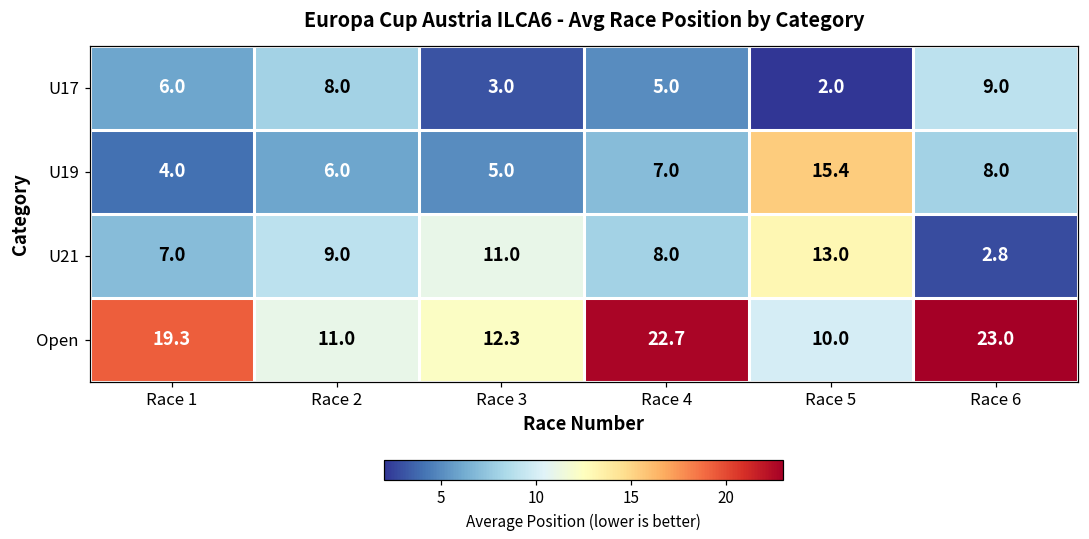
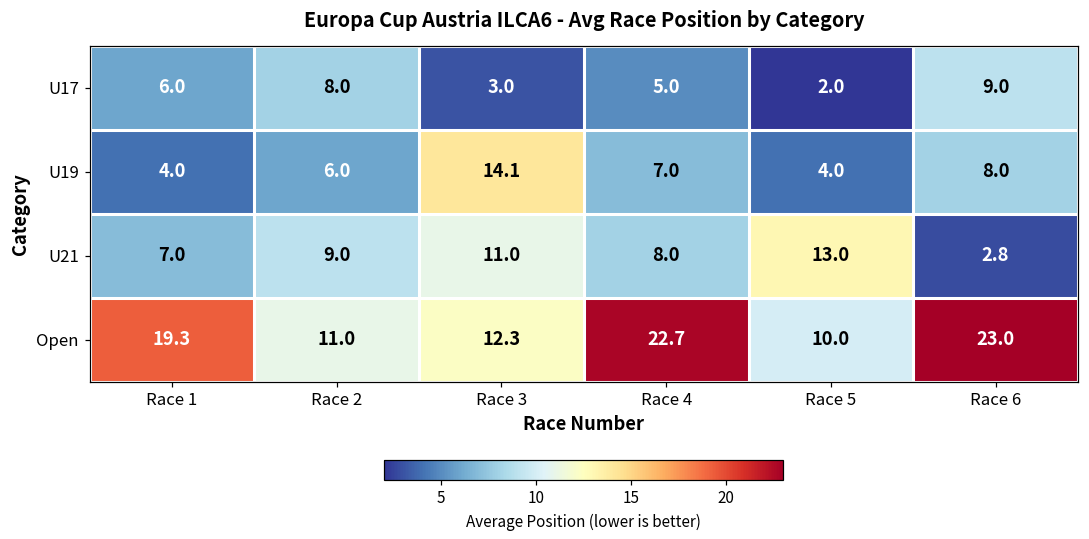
U19, Race 3: 5.0 -> 14.1
U19, Race 5: 15.4 -> 4.0
